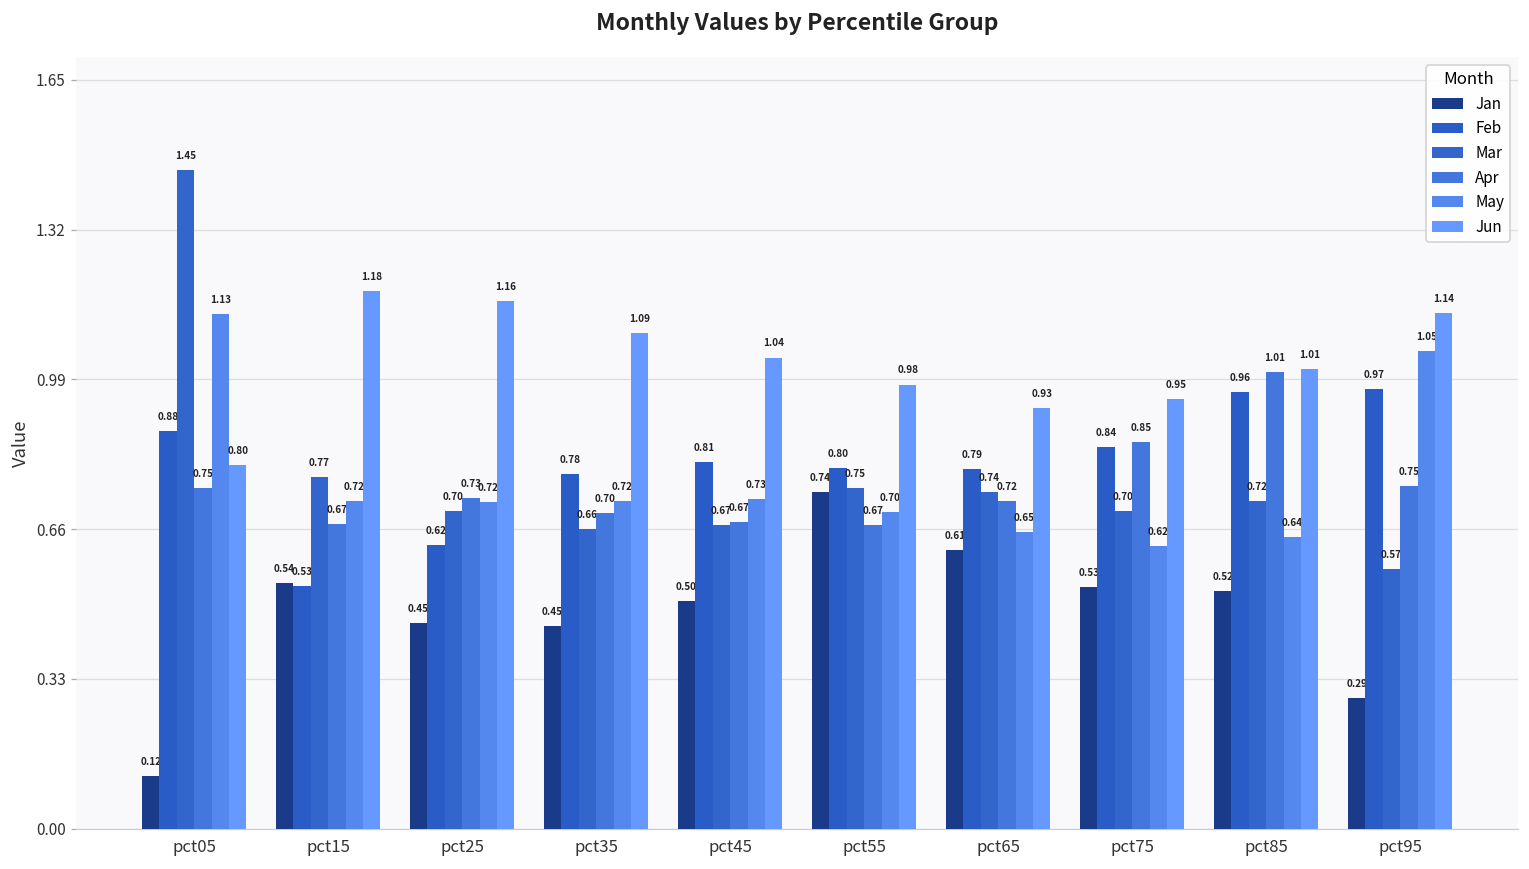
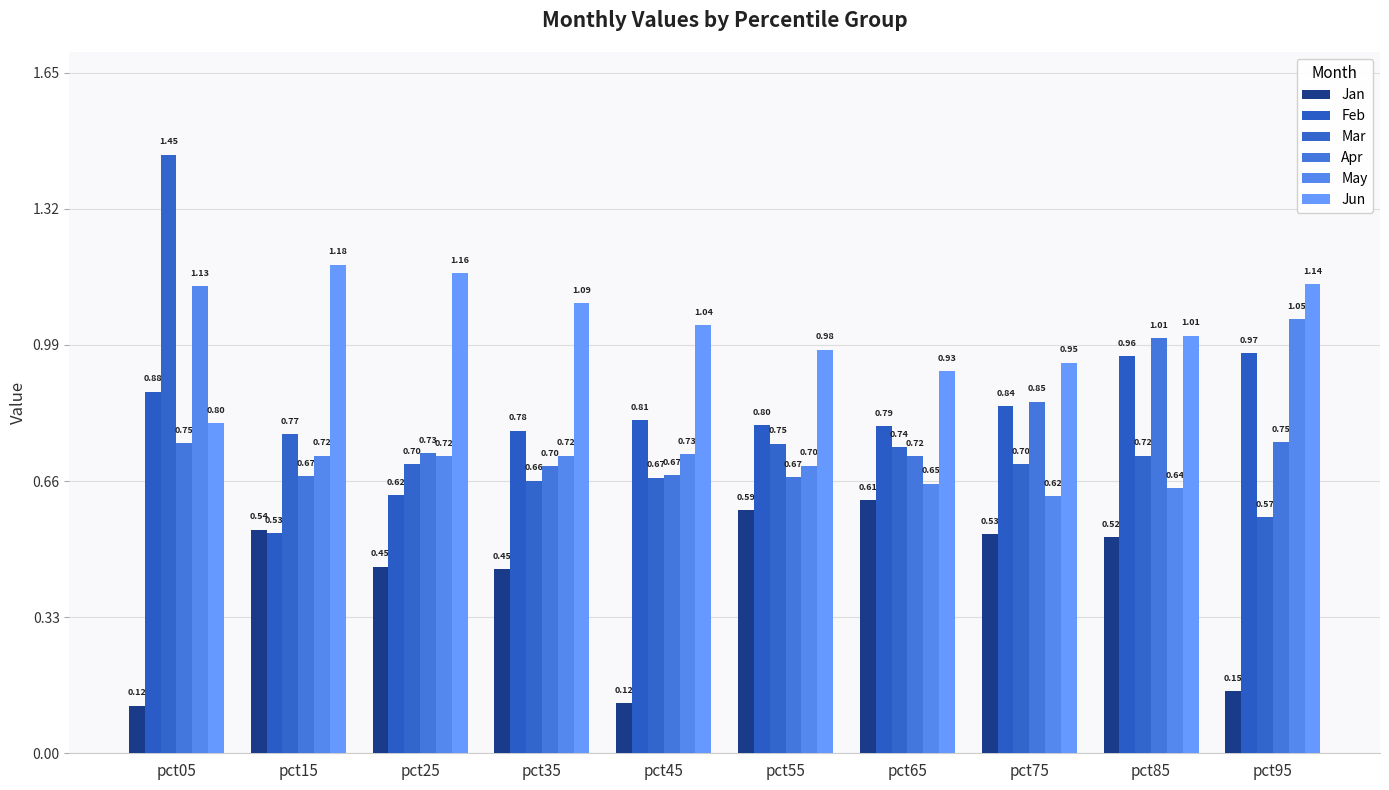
Jan, pct45: 0.50 -> 0.12
Jan, pct55: 0.74 -> 0.59
Jan, pct95: 0.29 -> 0.15
